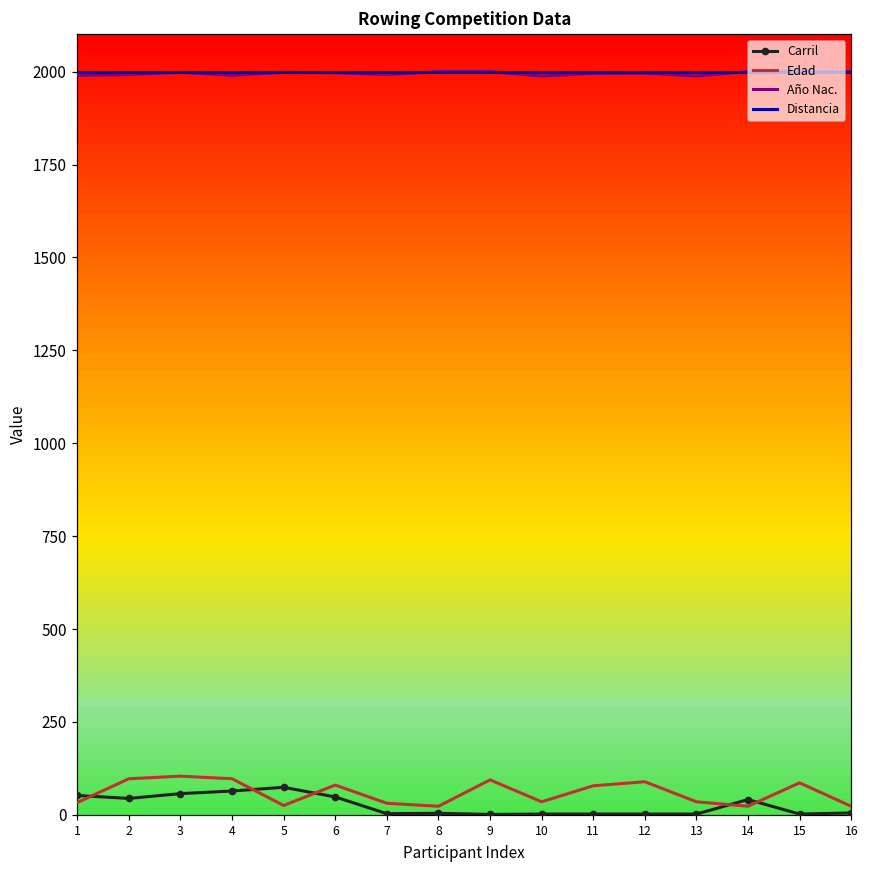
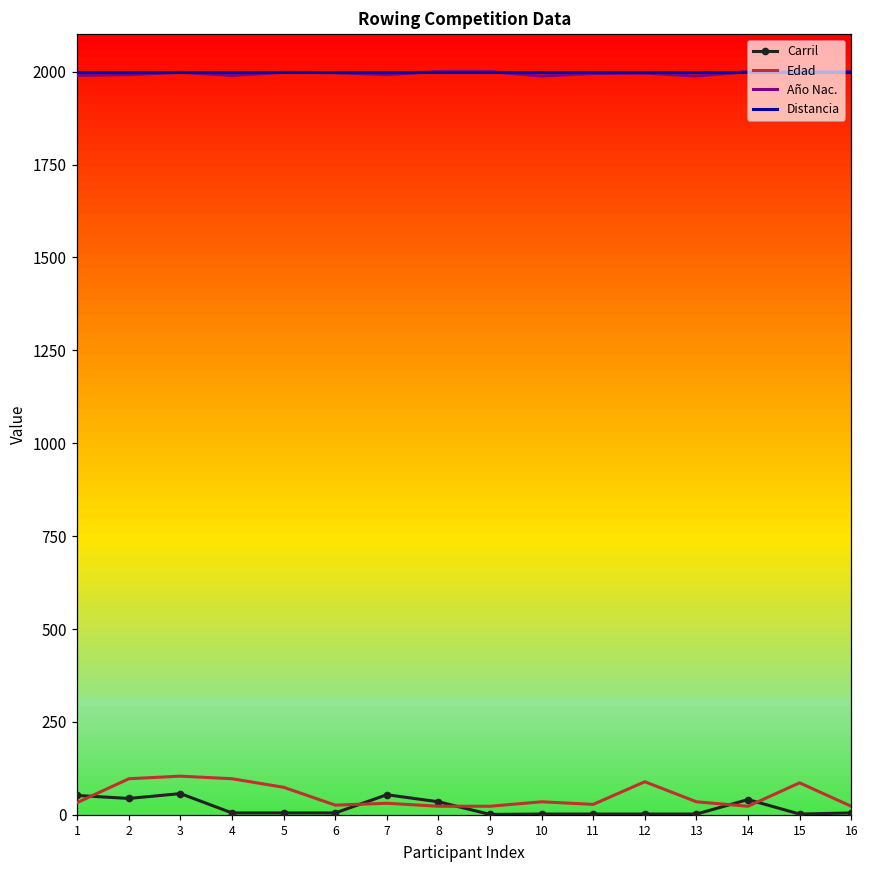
Carril, 4: 60 -> 10
Carril, 5: 70 -> 10
Edad, 5: 30 -> 70
Carril, 6: 50 -> 10
Edad, 6: 80 -> 30
Carril, 7: 0 -> 50
Carril, 8: 0 -> 40
Edad, 9: 90 -> 20
Edad, 11: 80 -> 30
